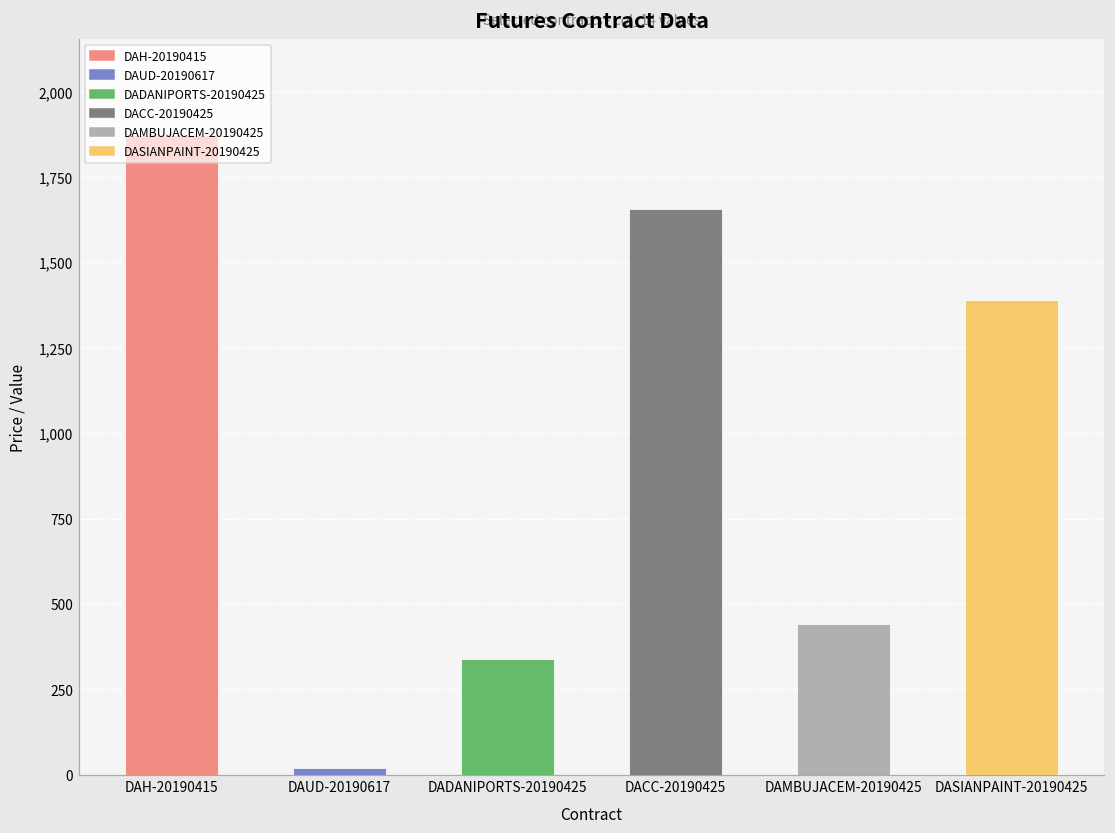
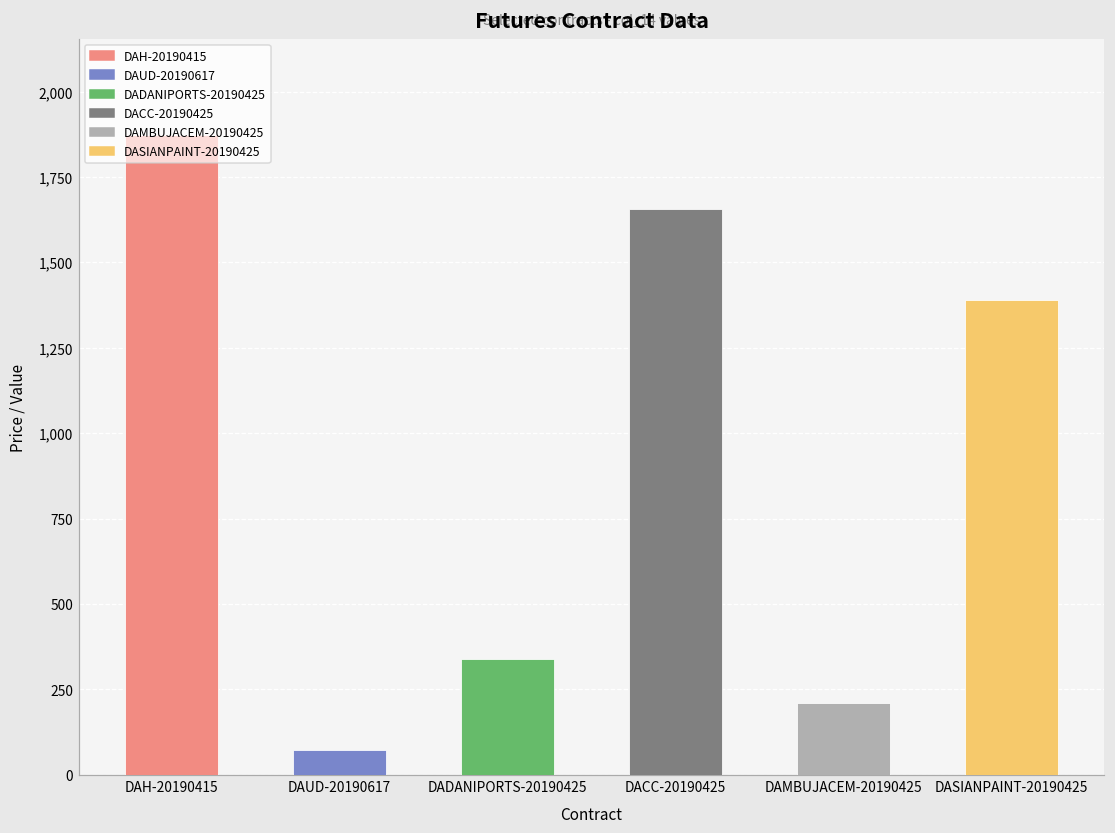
DAUD-20190617: 20 -> 70
DAMBUJACEM-20190425: 440 -> 210
